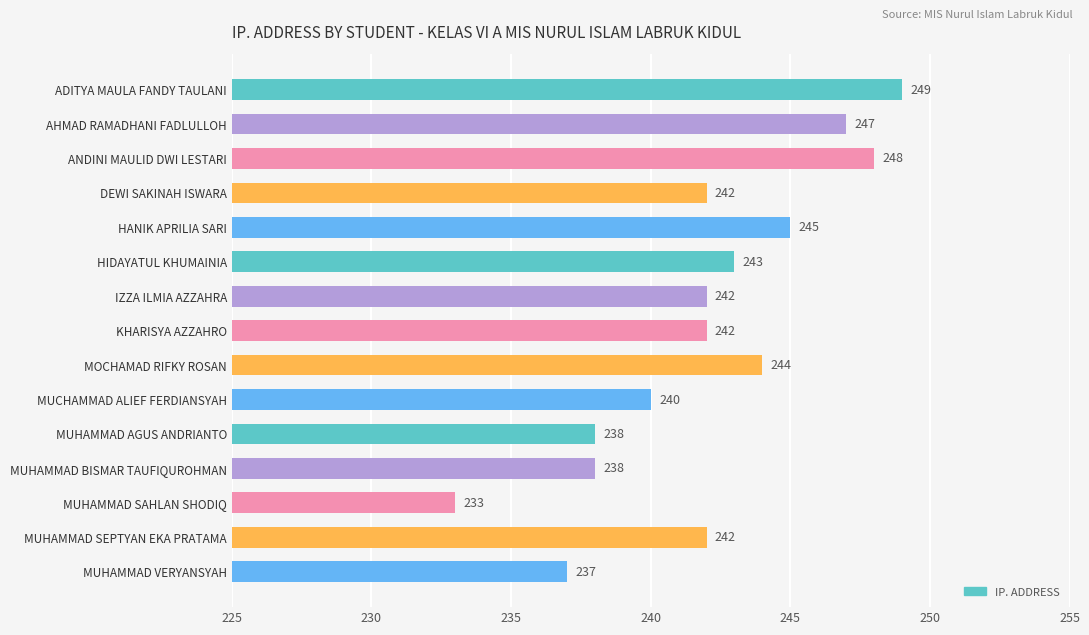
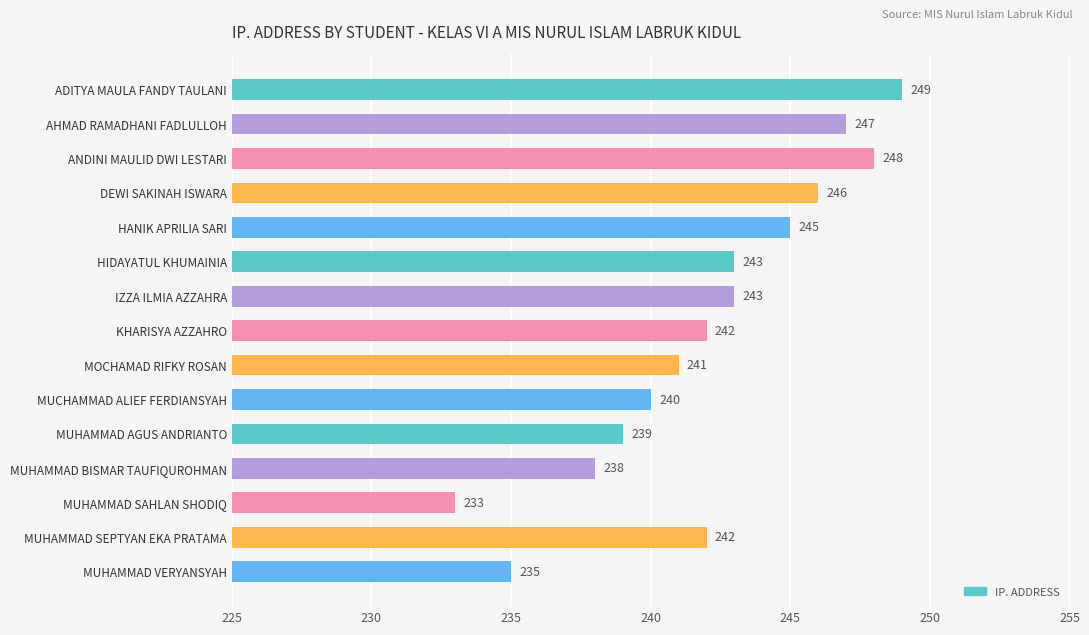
DEWI SAKINAH ISWARA: 242 -> 246
IZZA ILMIA AZZAHRA: 242 -> 243
MOCHAMAD RIFKY ROSAN: 244 -> 241
MUHAMMAD AGUS ANDRIANTO: 238 -> 239
MUHAMMAD VERYANSYAH: 237 -> 235
